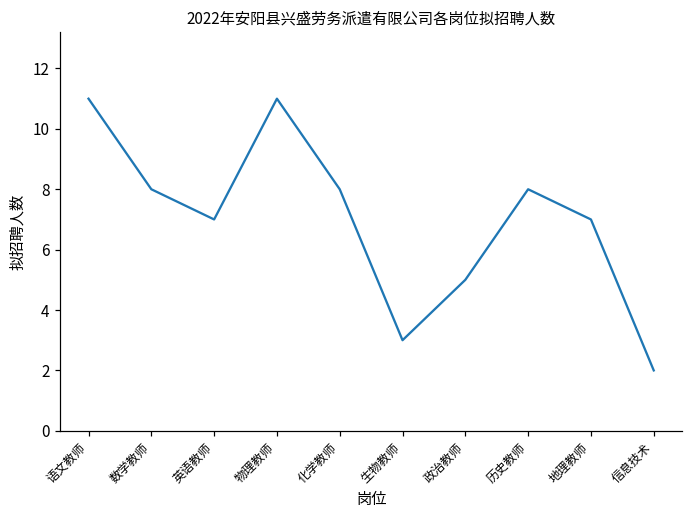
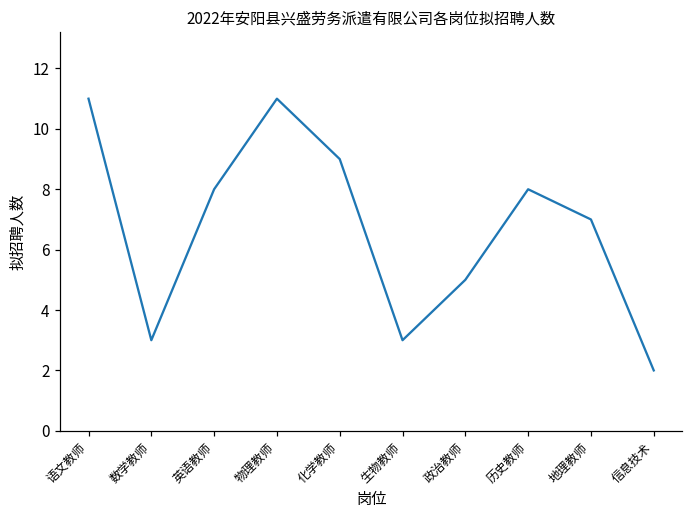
数学教师: 8 -> 3
英语教师: 7 -> 8
化学教师: 8 -> 9
